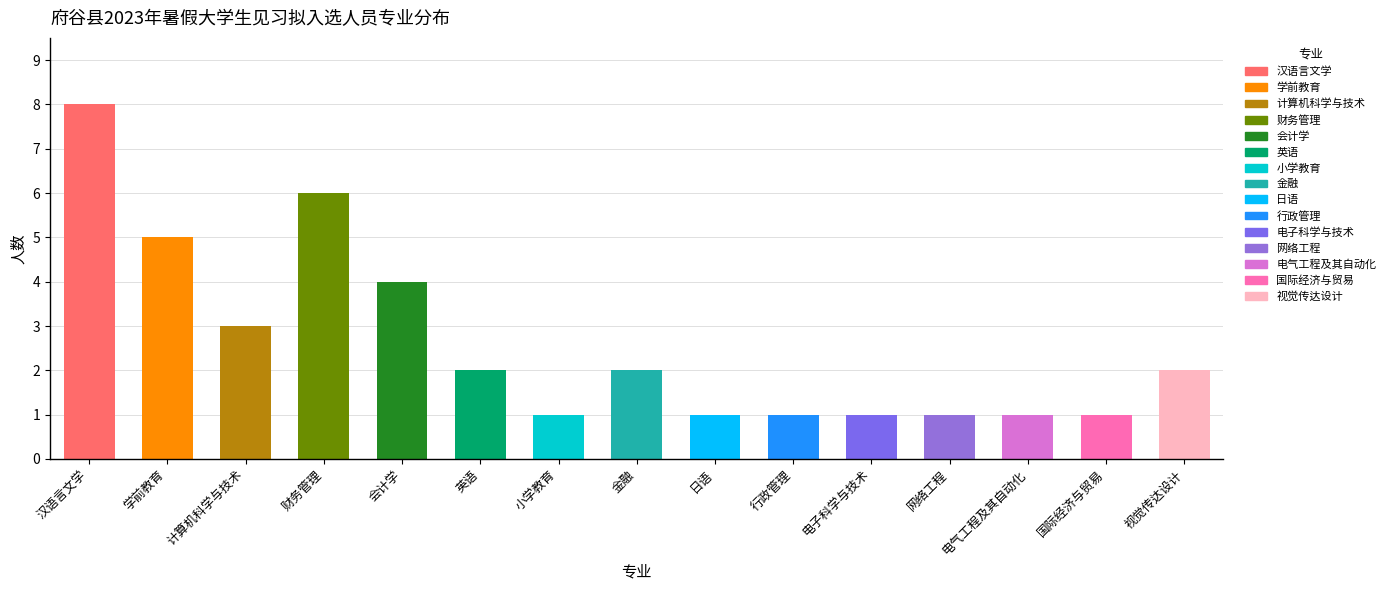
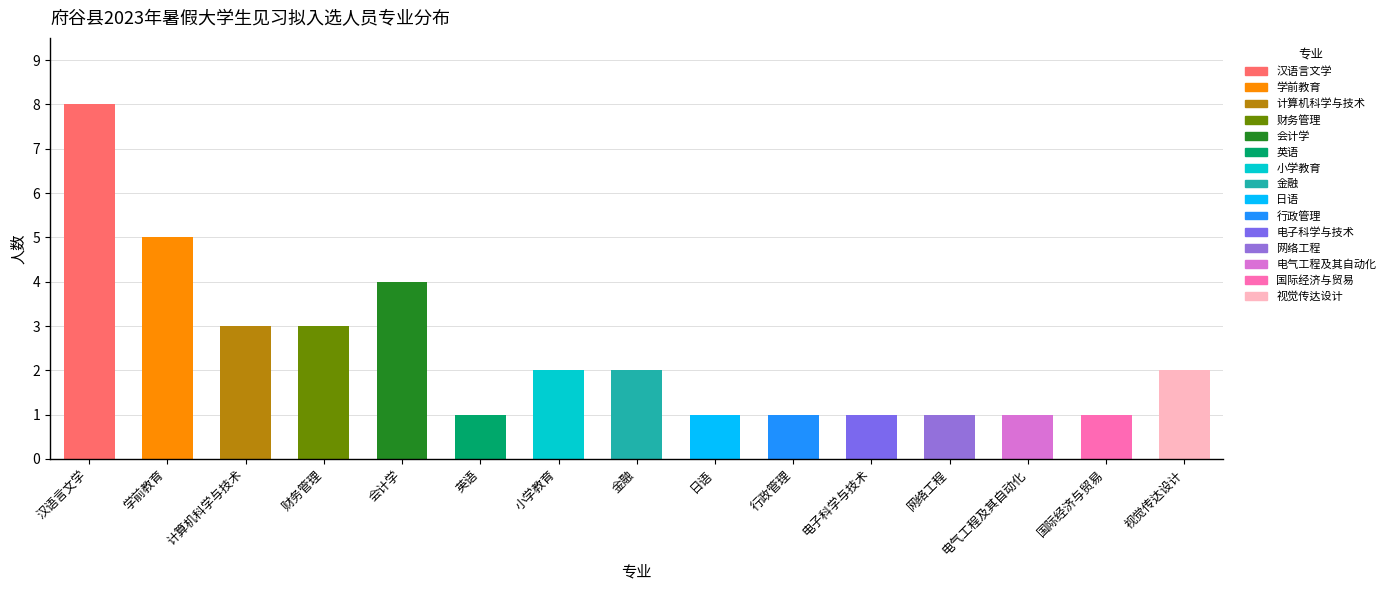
财务管理: 6 -> 3
英语: 2 -> 1
小学教育: 1 -> 2
